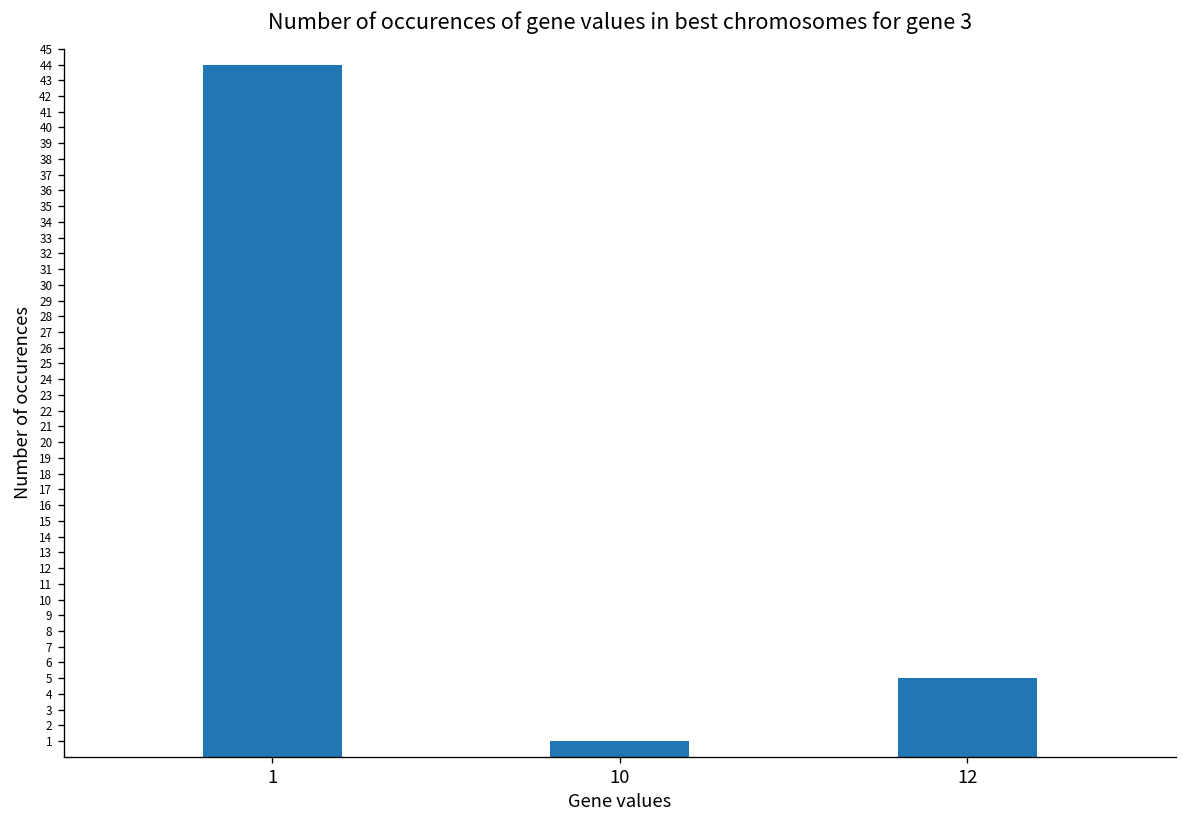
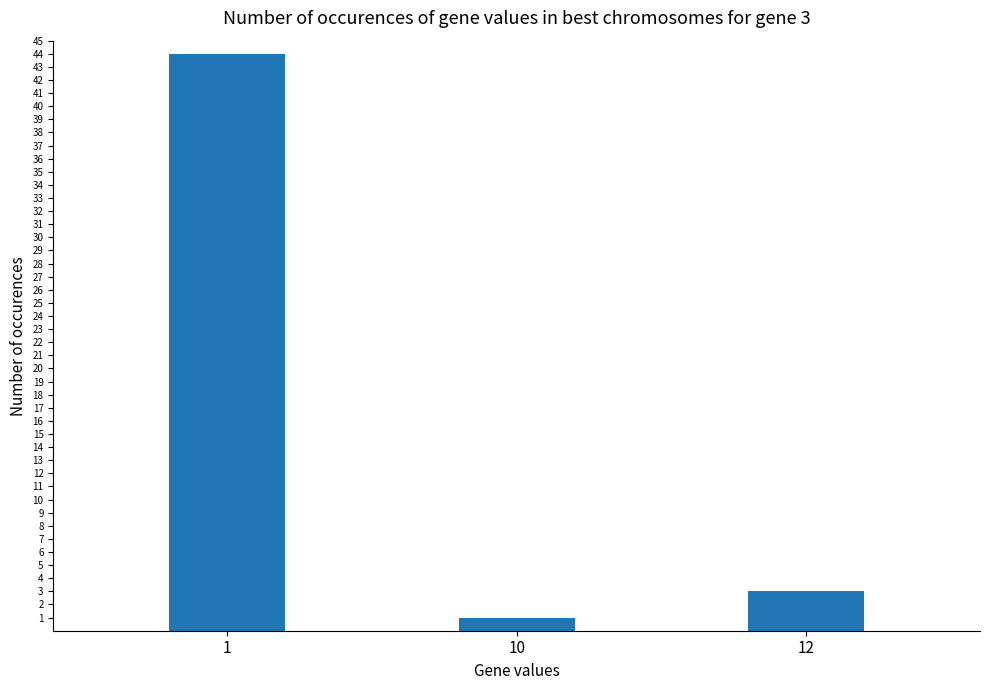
12: 5 -> 3
